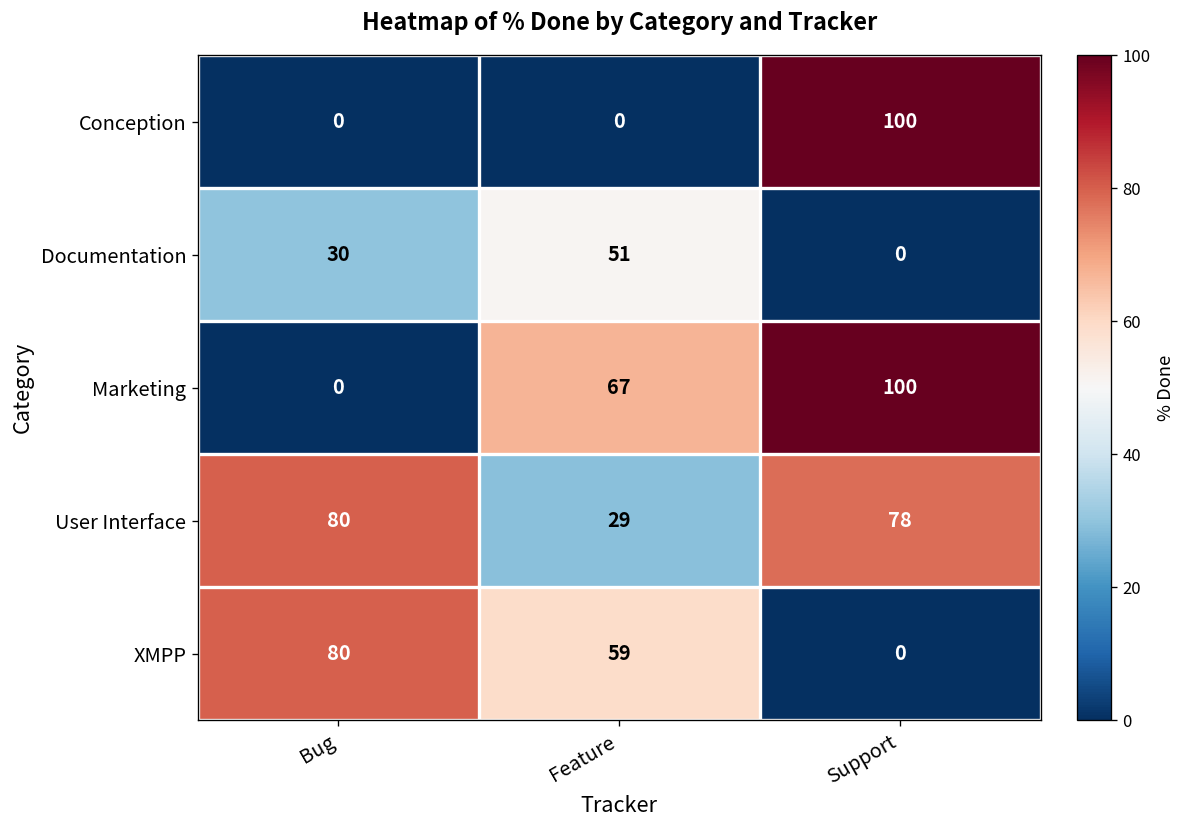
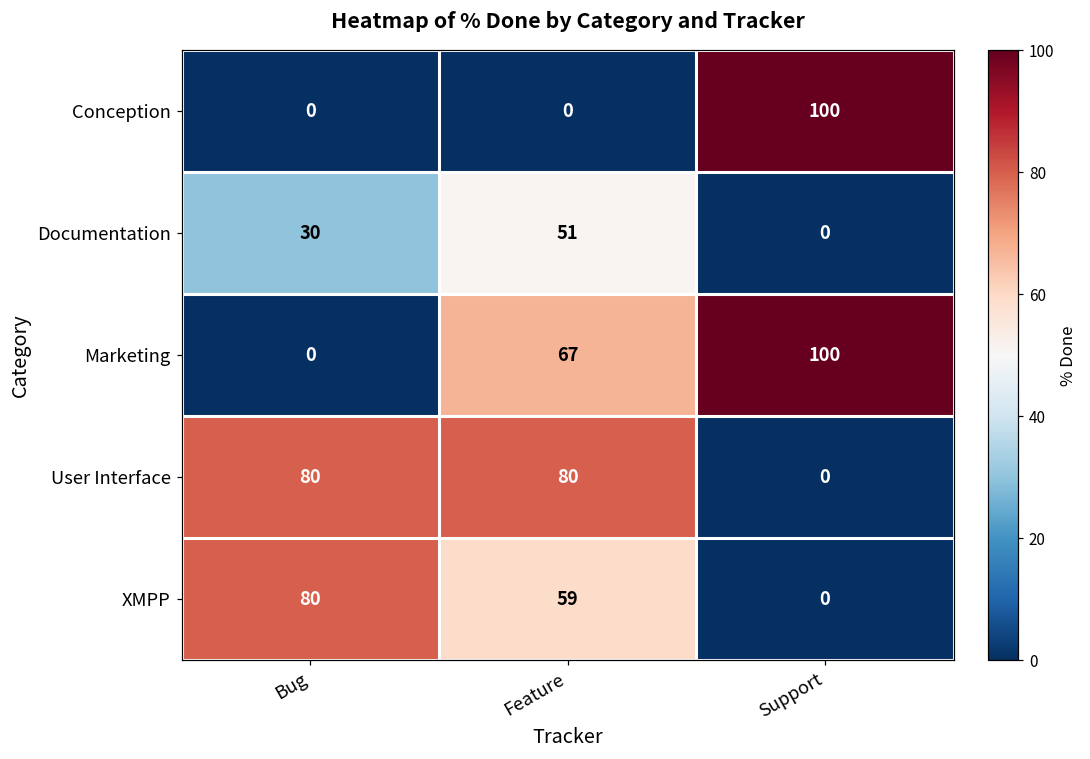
User Interface, Feature: 29 -> 80
User Interface, Support: 78 -> 0
